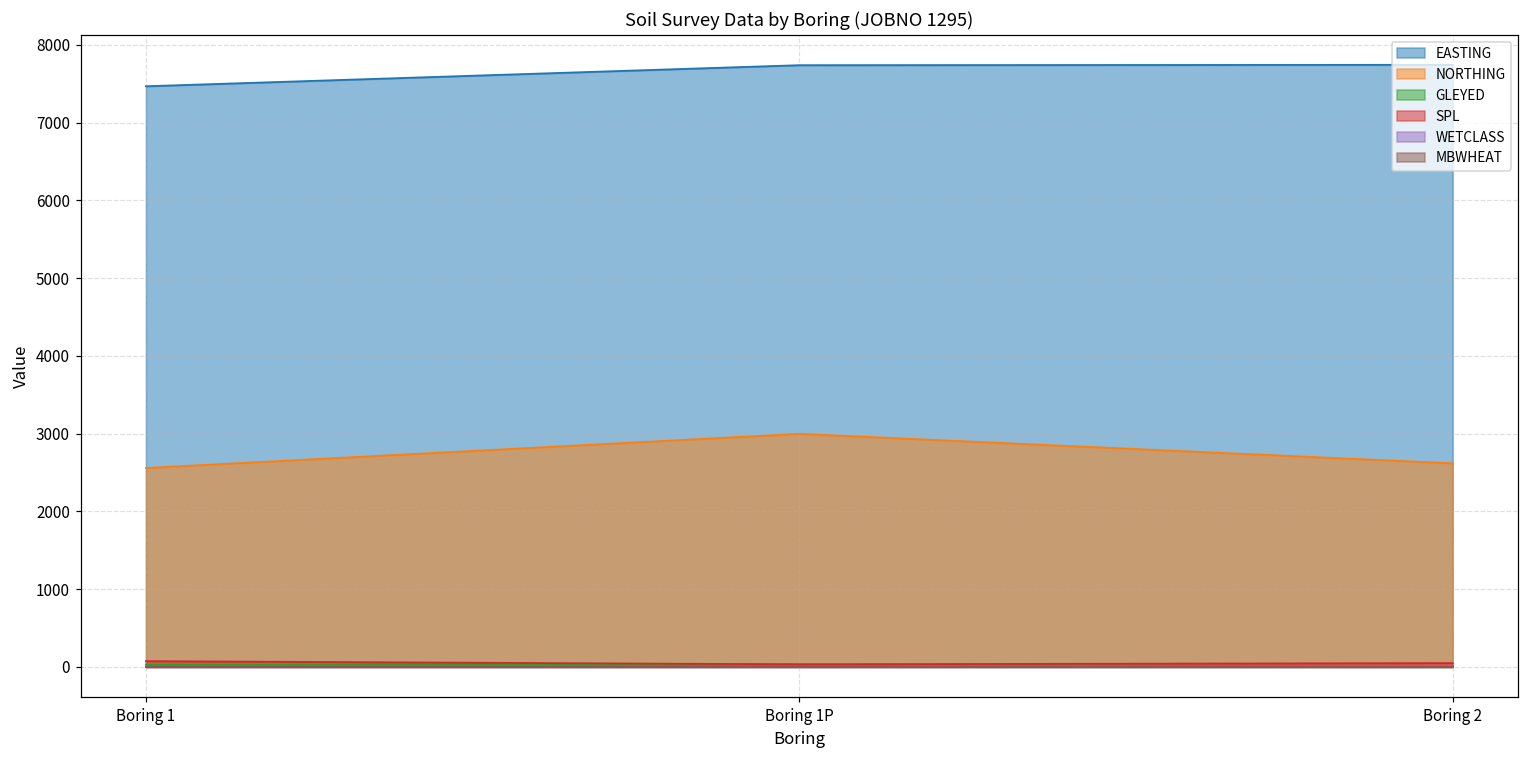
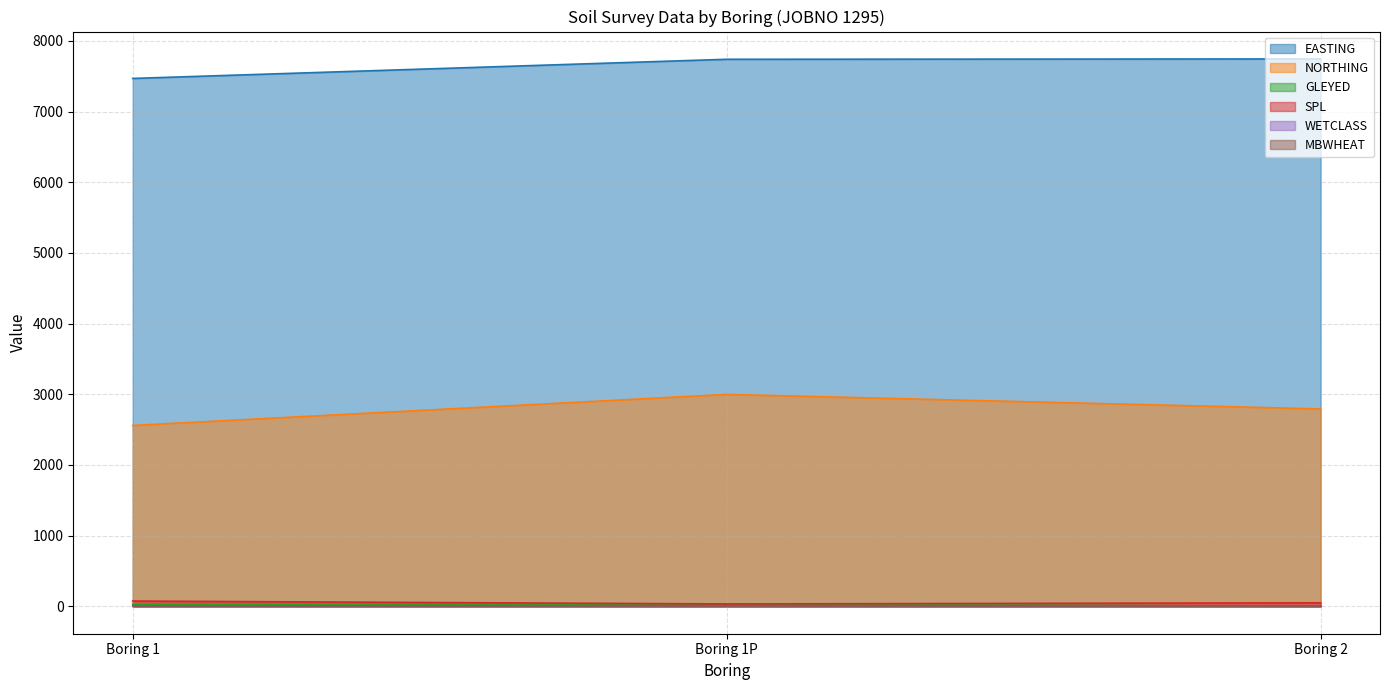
NORTHING, Boring 2: 2600 -> 2800
